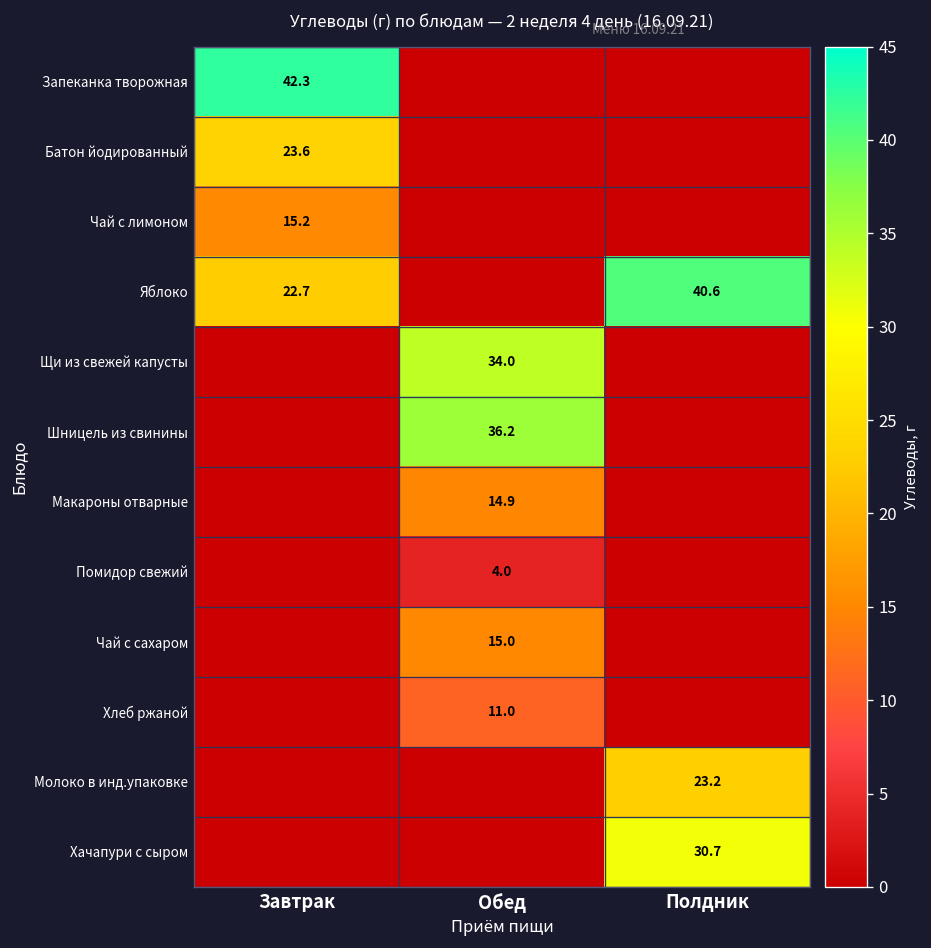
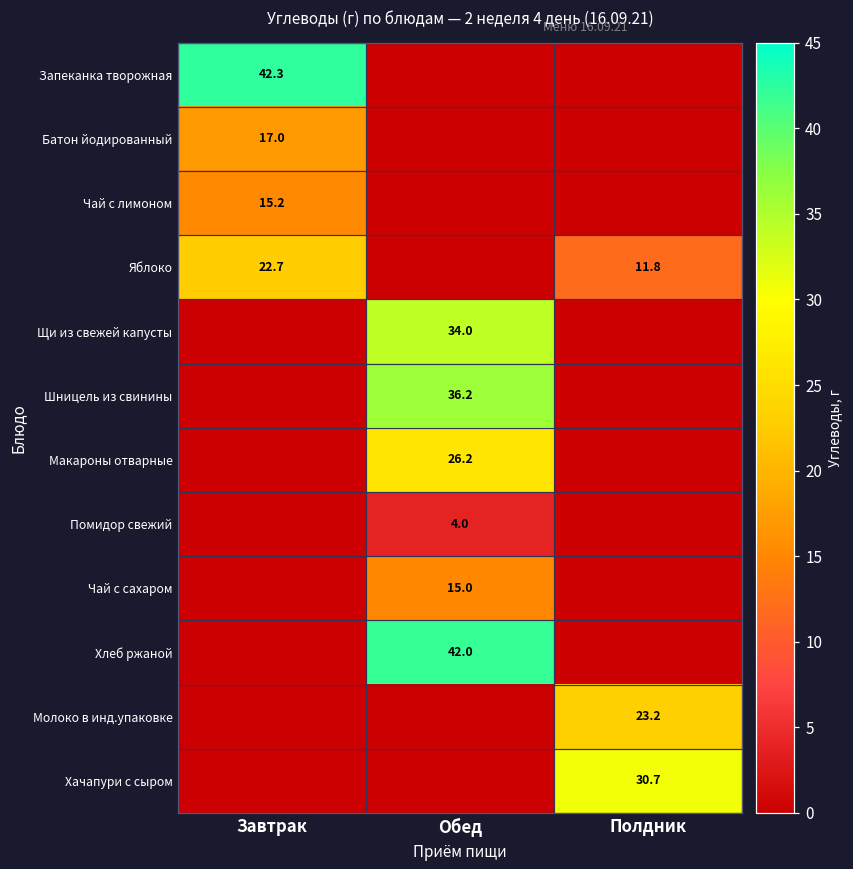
Батон йодированный, Завтрак: 23.6 -> 17.0
Яблоко, Полдник: 40.6 -> 11.8
Макароны отварные, Обед: 14.9 -> 26.2
Хлеб ржаной, Обед: 11.0 -> 42.0
